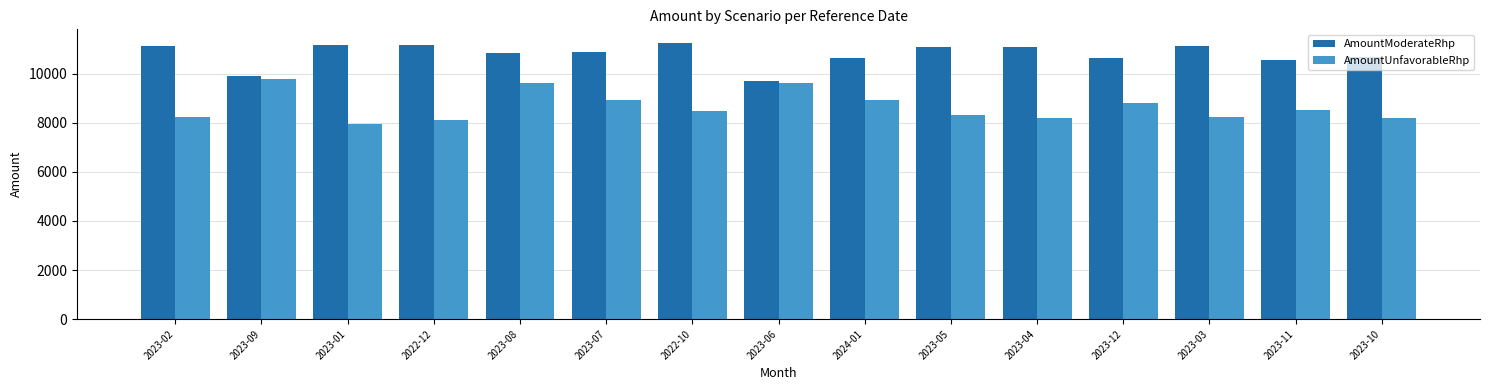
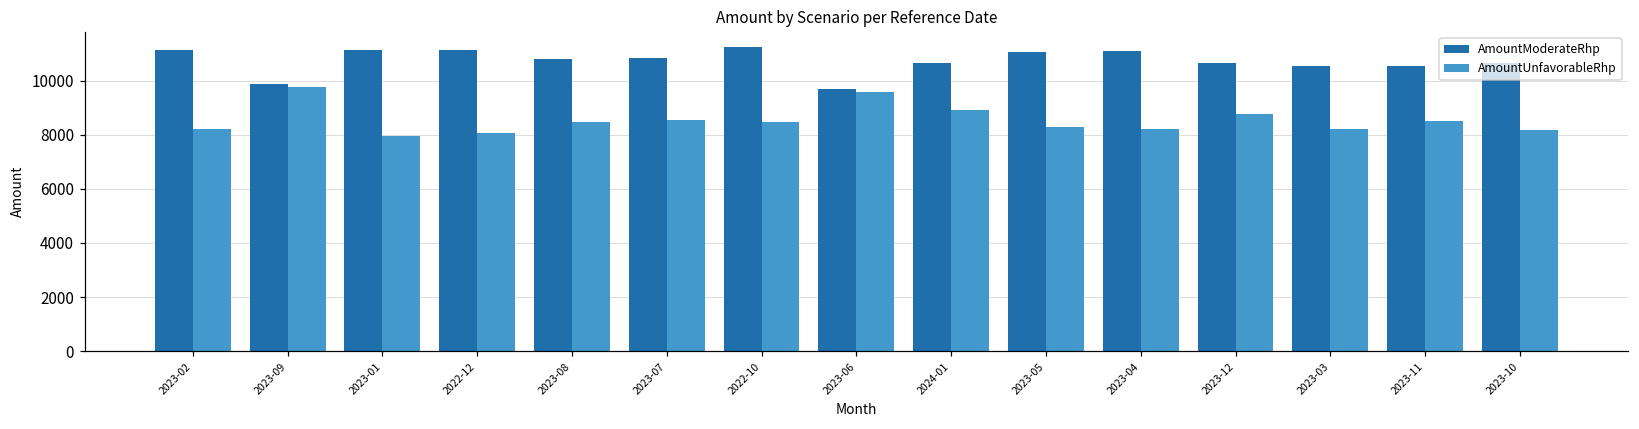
AmountUnfavorableRhp, 2023-08: 9600 -> 8500
AmountUnfavorableRhp, 2023-07: 8900 -> 8600
AmountModerateRhp, 2023-03: 11100 -> 10500
